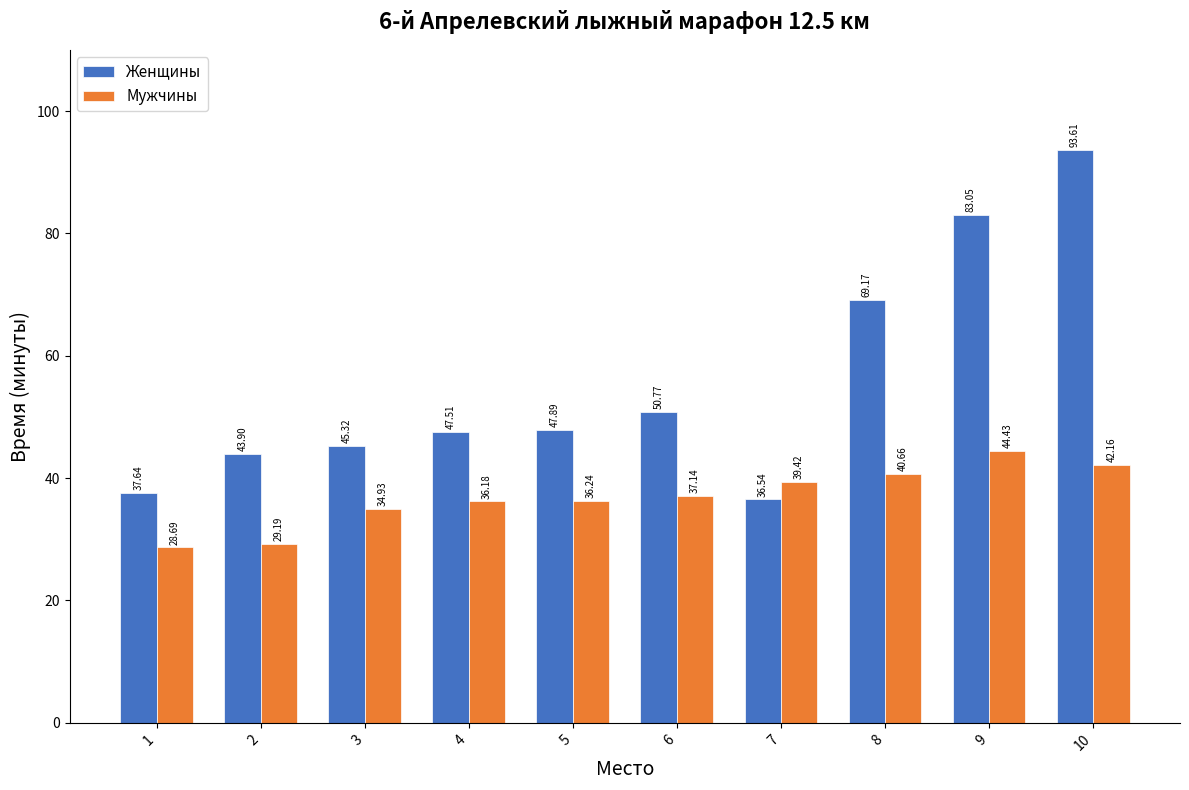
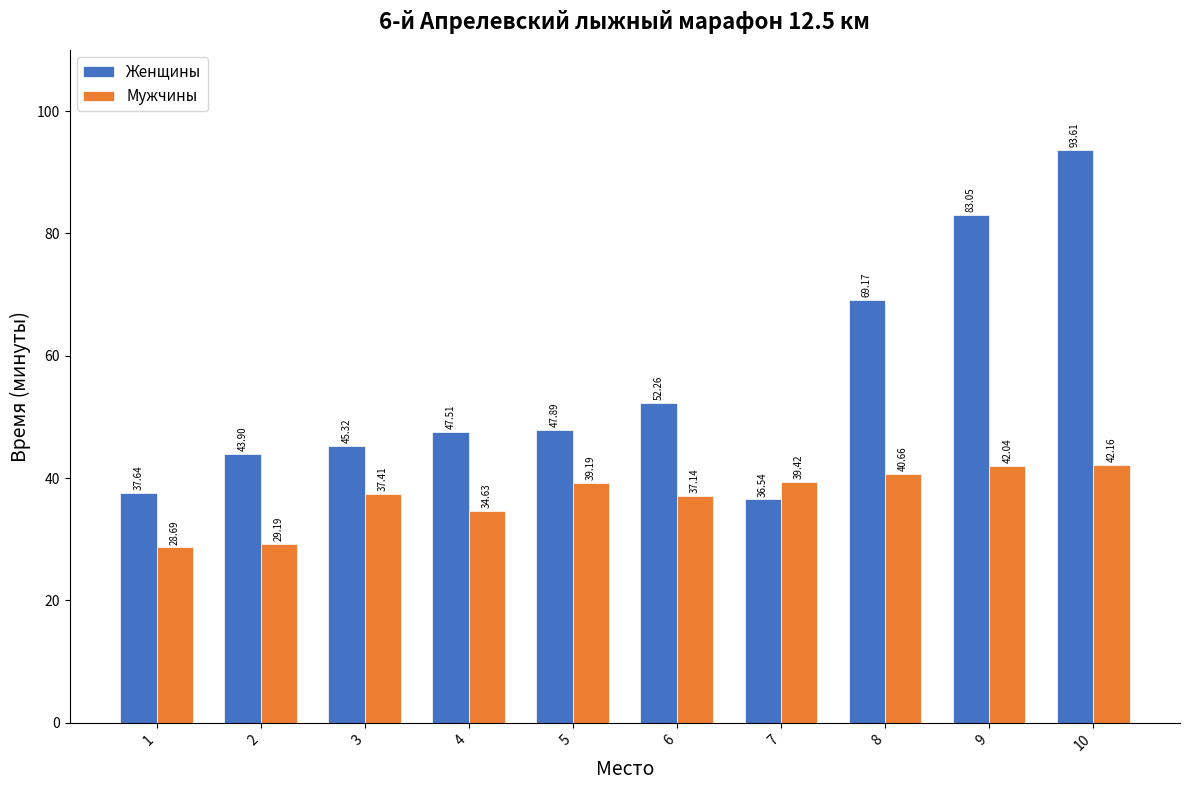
Мужчины, 3: 34.93 -> 37.41
Мужчины, 4: 36.18 -> 34.63
Мужчины, 5: 36.24 -> 39.19
Женщины, 6: 50.77 -> 52.26
Мужчины, 9: 44.43 -> 42.04
